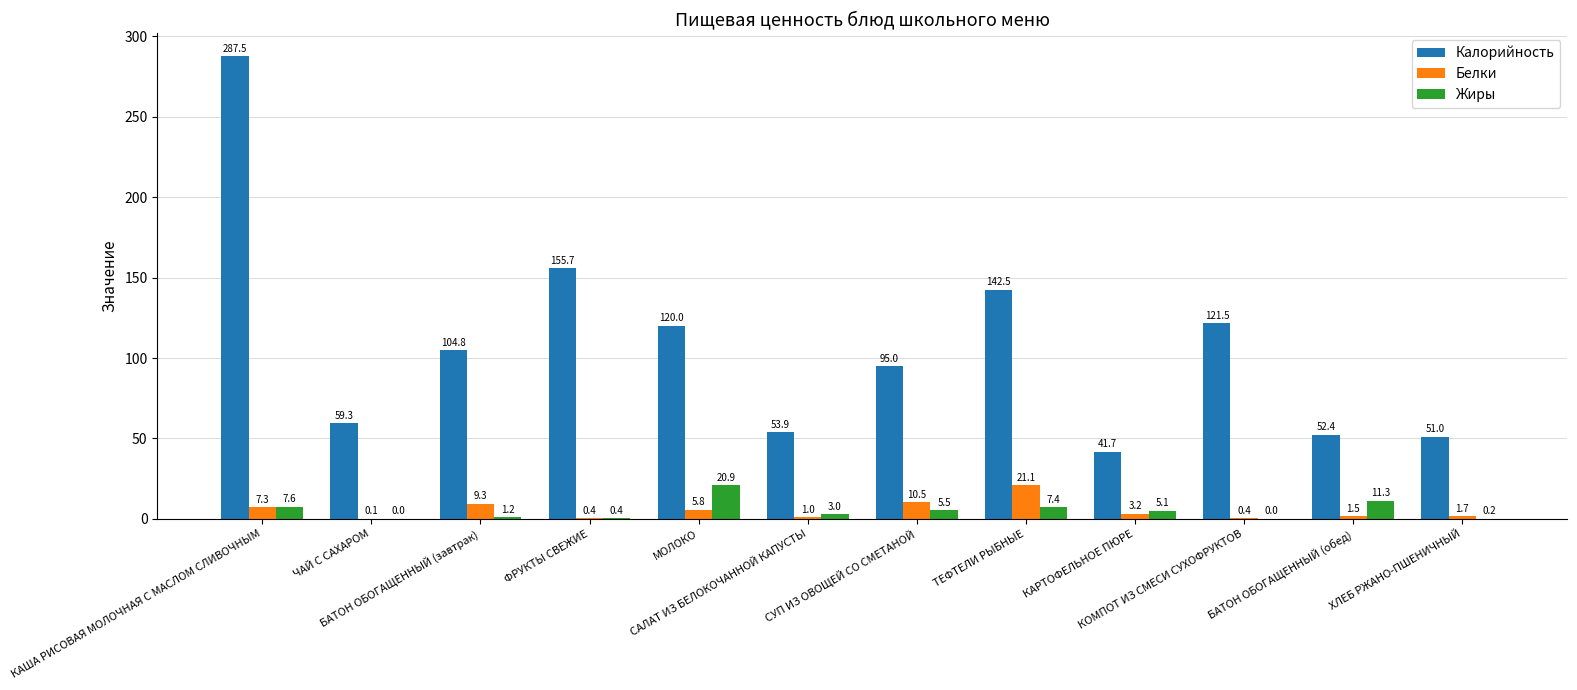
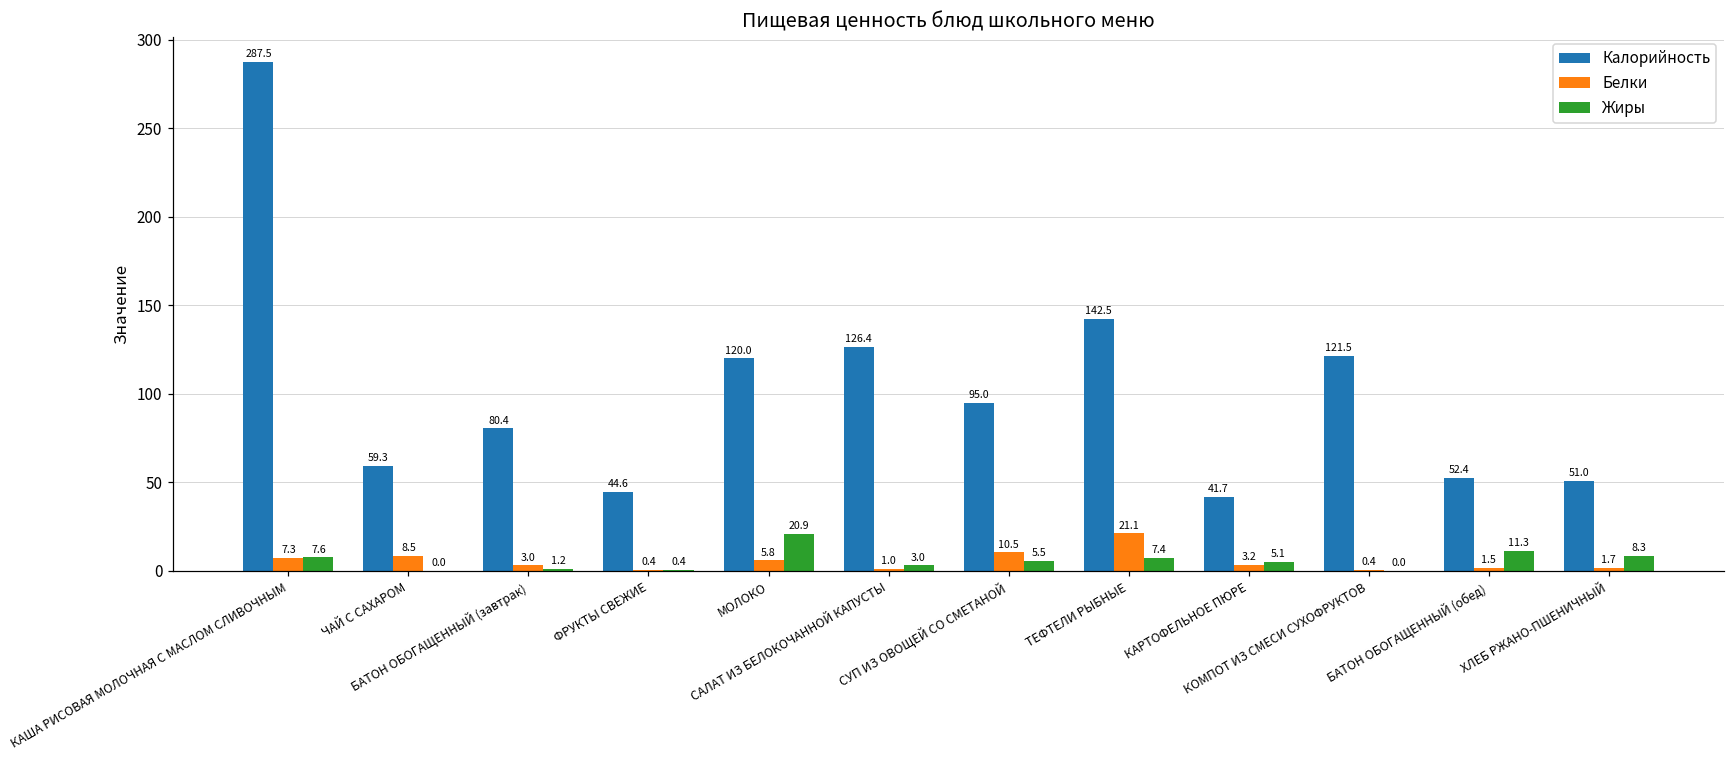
Белки, ЧАЙ С САХАРОМ: 0.1 -> 8.5
Калорийность, БАТОН ОБОГАЩЕННЫЙ (завтрак): 104.8 -> 80.4
Белки, БАТОН ОБОГАЩЕННЫЙ (завтрак): 9.3 -> 3.0
Калорийность, ФРУКТЫ СВЕЖИЕ: 155.7 -> 44.6
Калорийность, САЛАТ ИЗ БЕЛОКОЧАННОЙ КАПУСТЫ: 53.9 -> 126.4
Жиры, ХЛЕБ РЖАНО-ПШЕНИЧНЫЙ: 0.2 -> 8.3
